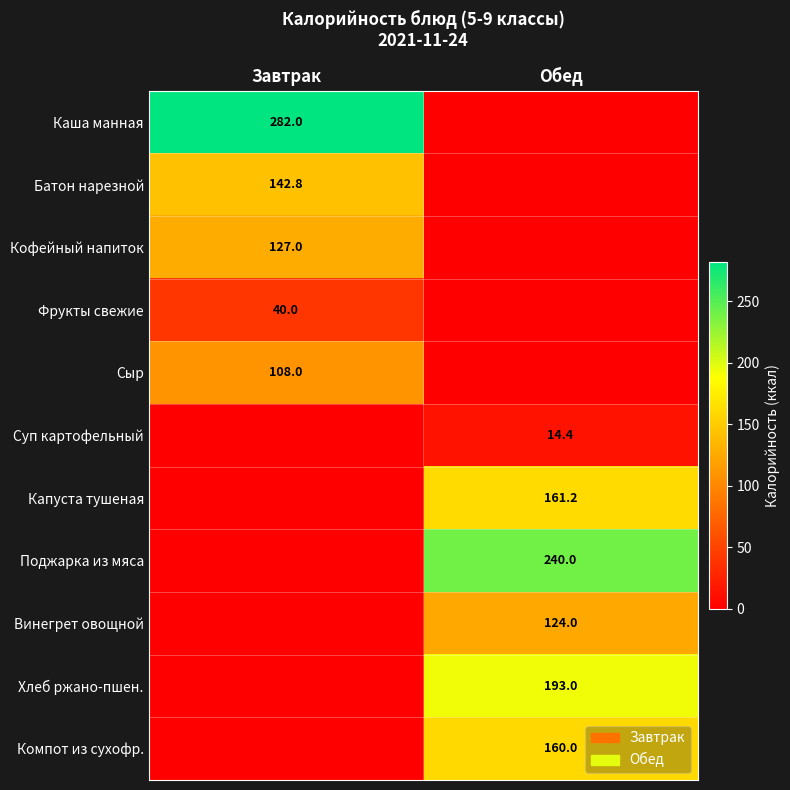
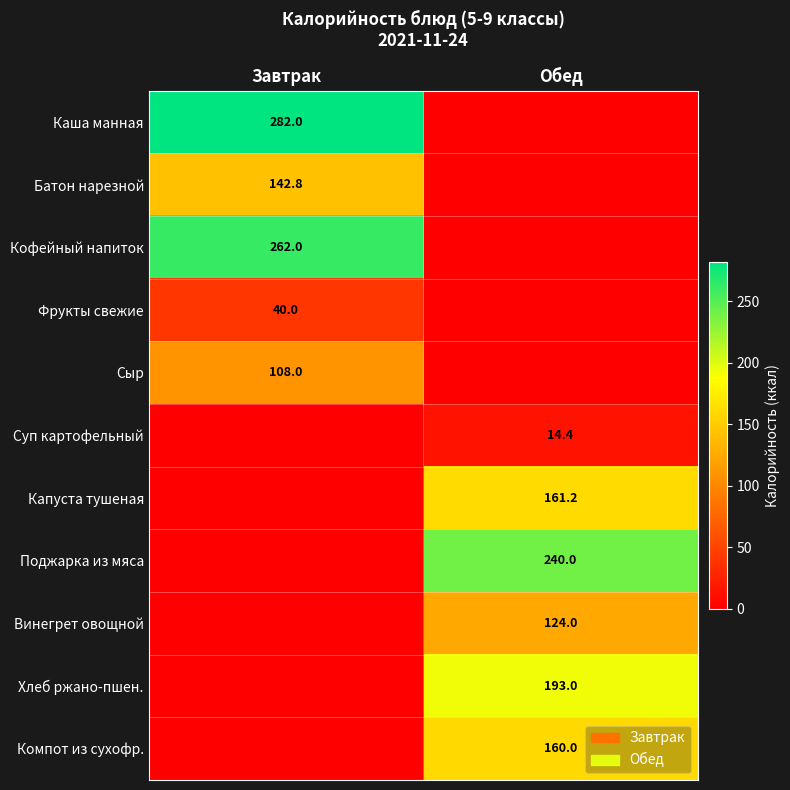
Кофейный напиток, Завтрак: 127.0 -> 262.0
